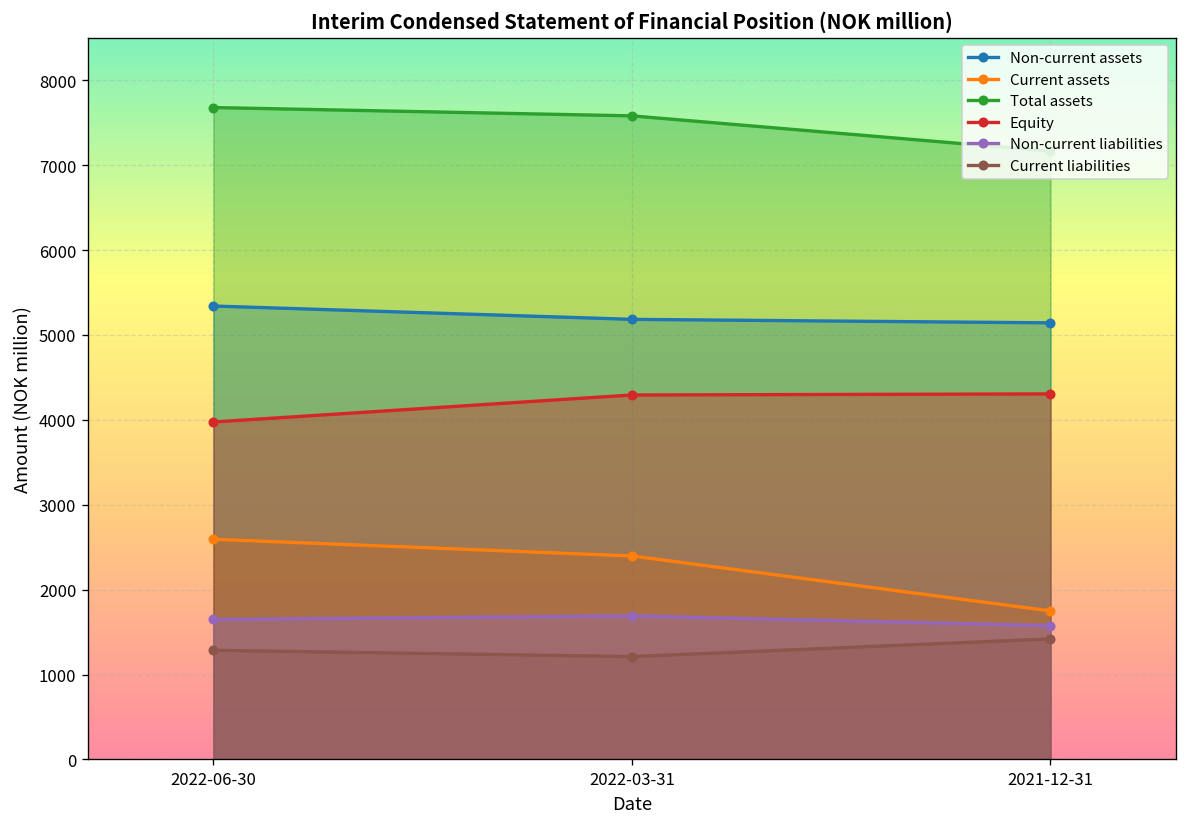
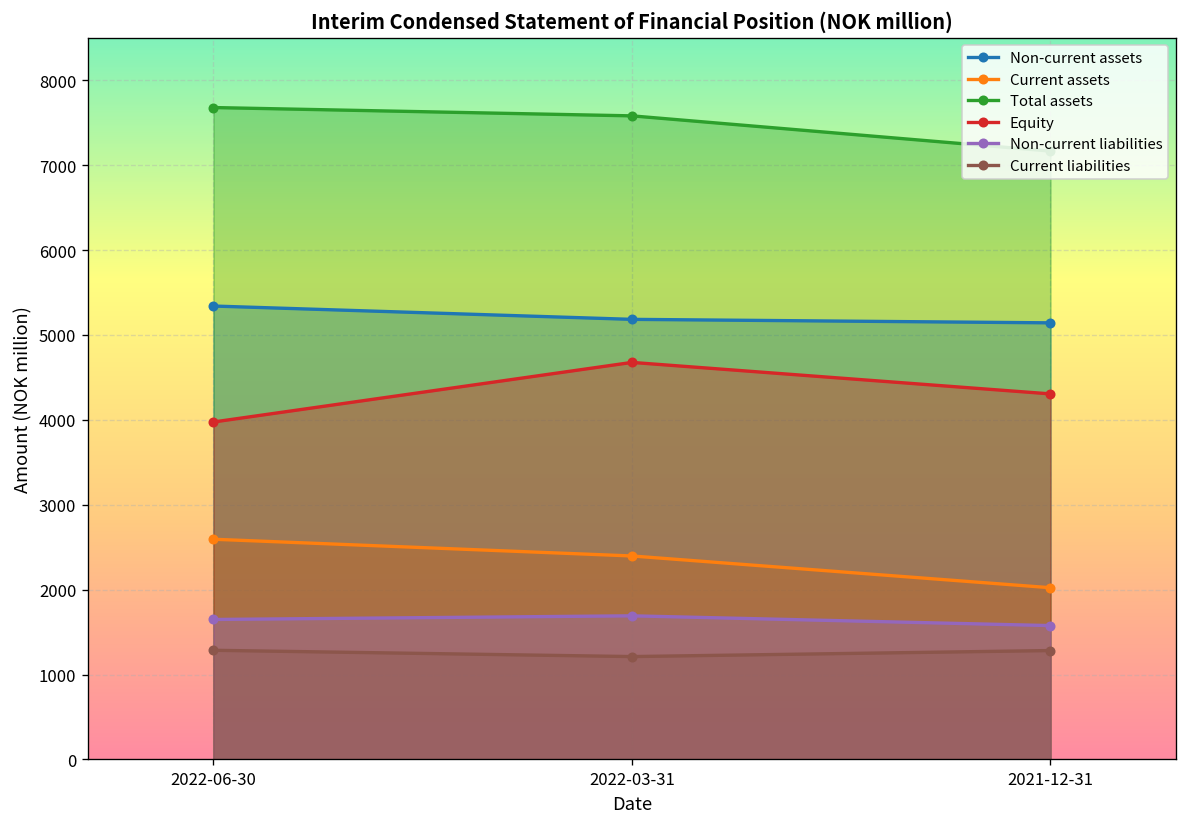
Equity, 2022-03-31: 4300 -> 4700
Current assets, 2021-12-31: 1800 -> 2000
Current liabilities, 2021-12-31: 1400 -> 1300
